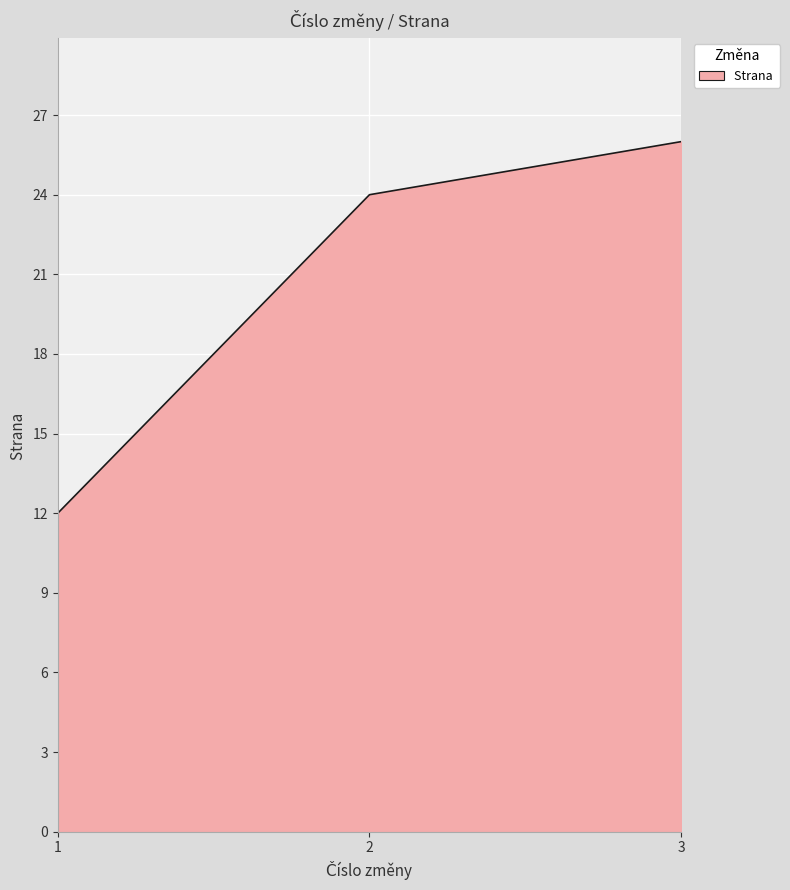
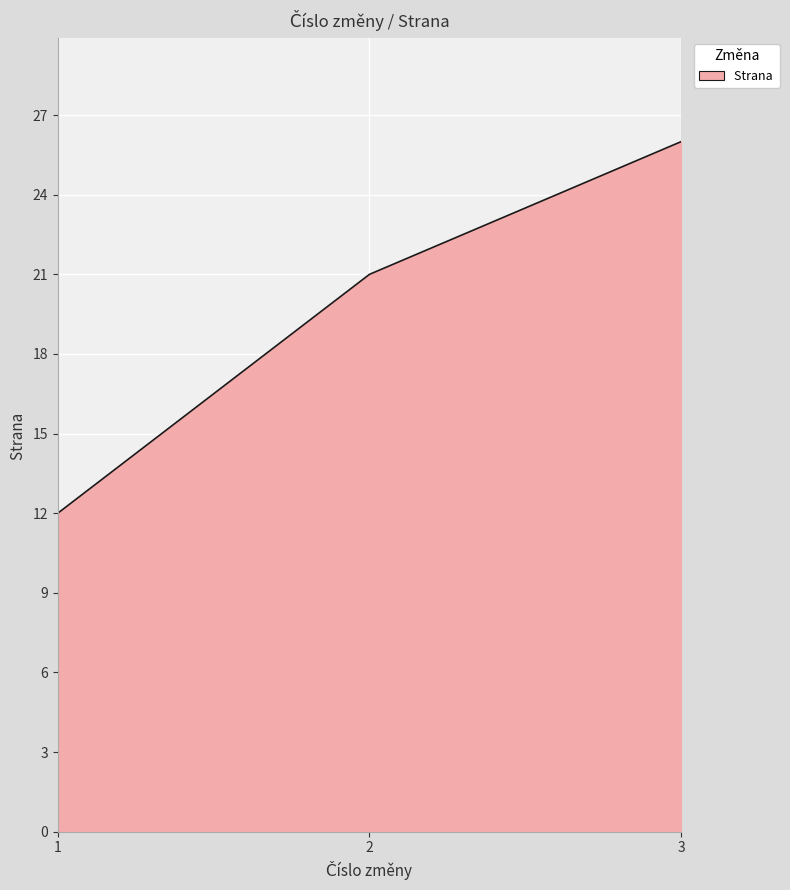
2: 24 -> 21
